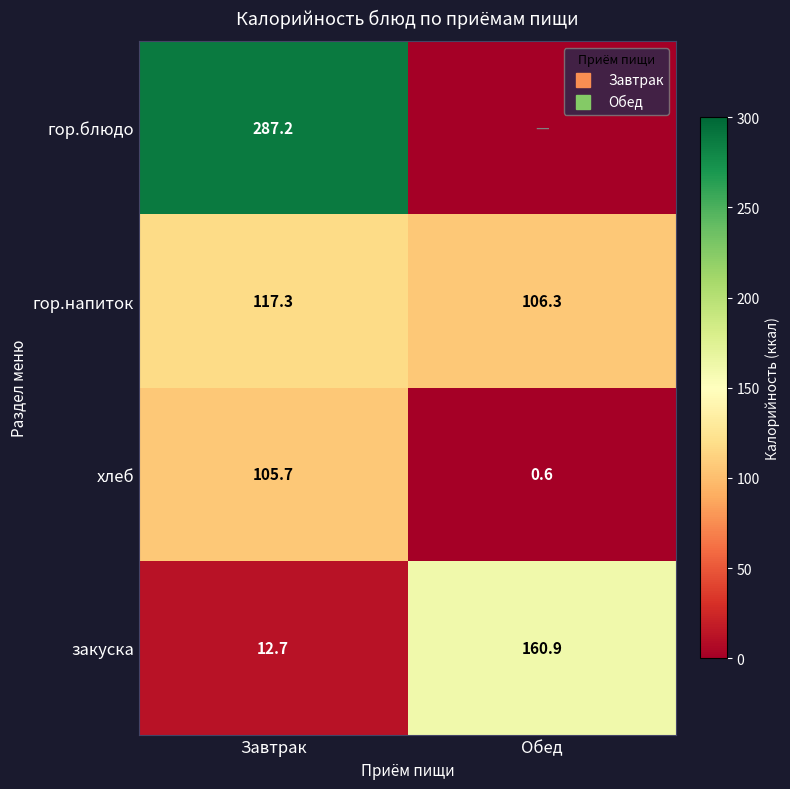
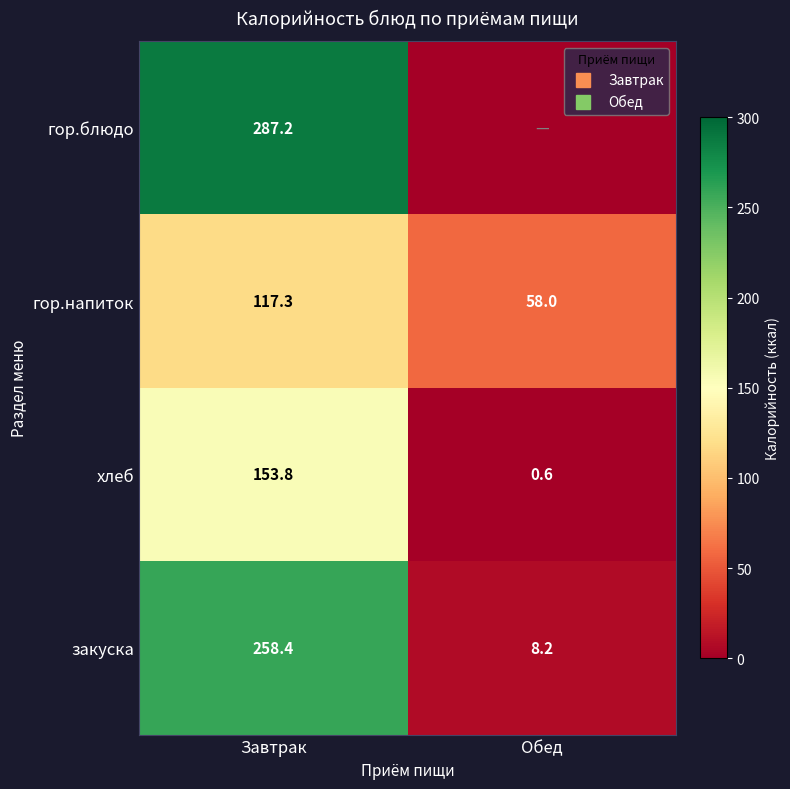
гор.напиток, Обед: 106.3 -> 58.0
хлеб, Завтрак: 105.7 -> 153.8
закуска, Завтрак: 12.7 -> 258.4
закуска, Обед: 160.9 -> 8.2
